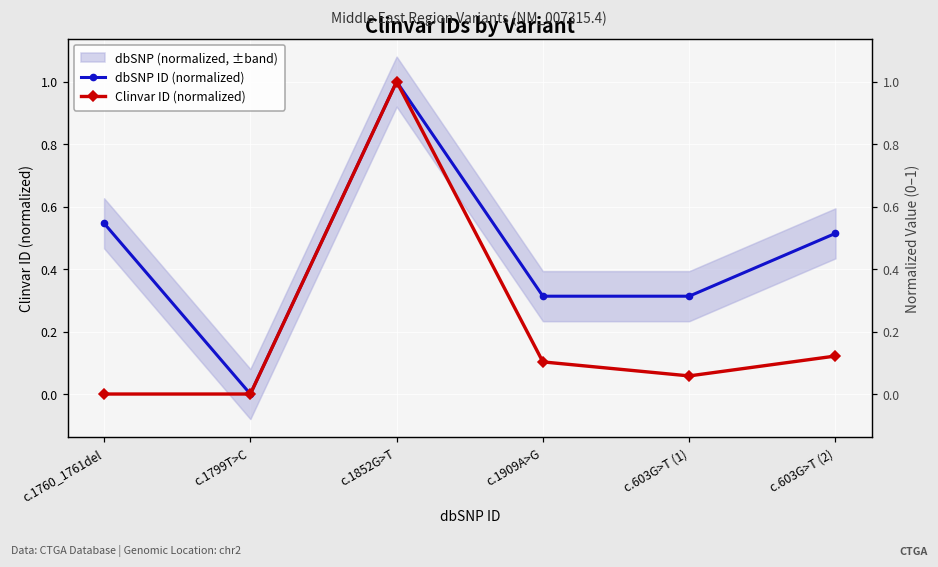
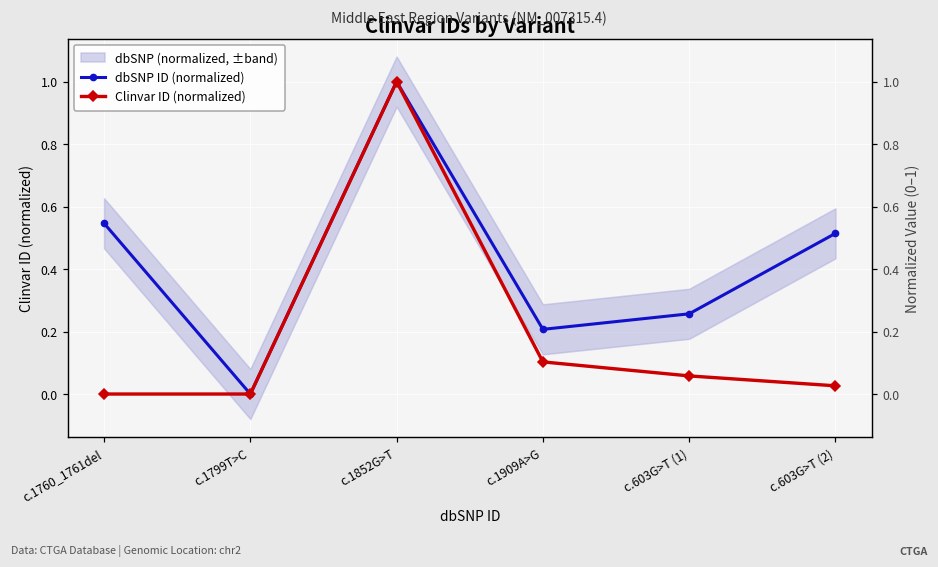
dbSNP ID (normalized), c.1909A>G: 0.31 -> 0.21
dbSNP ID (normalized), c.603G>T (1): 0.31 -> 0.26
Clinvar ID (normalized), c.603G>T (2): 0.12 -> 0.03
